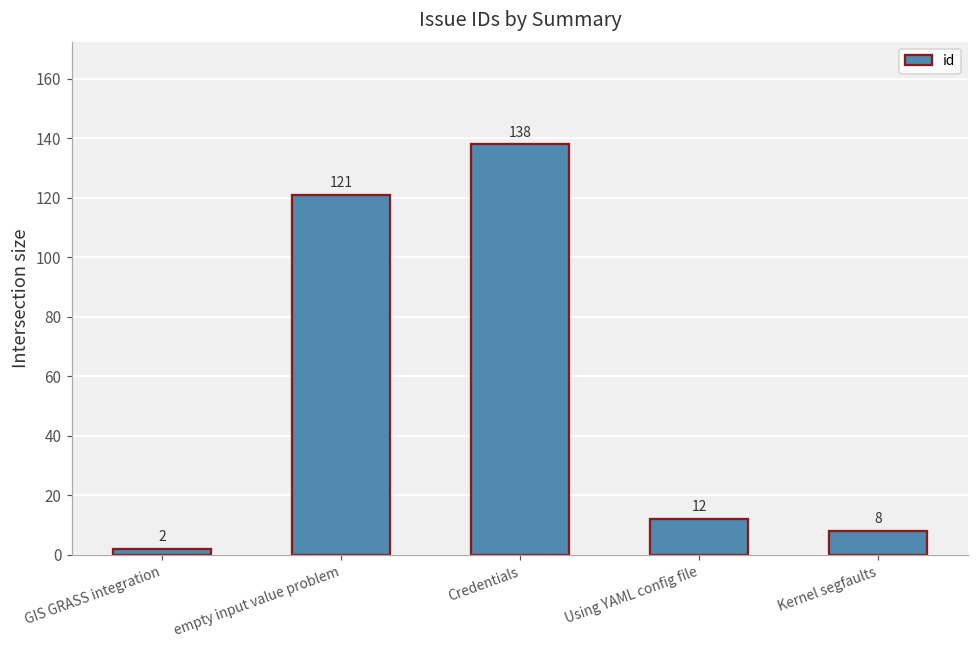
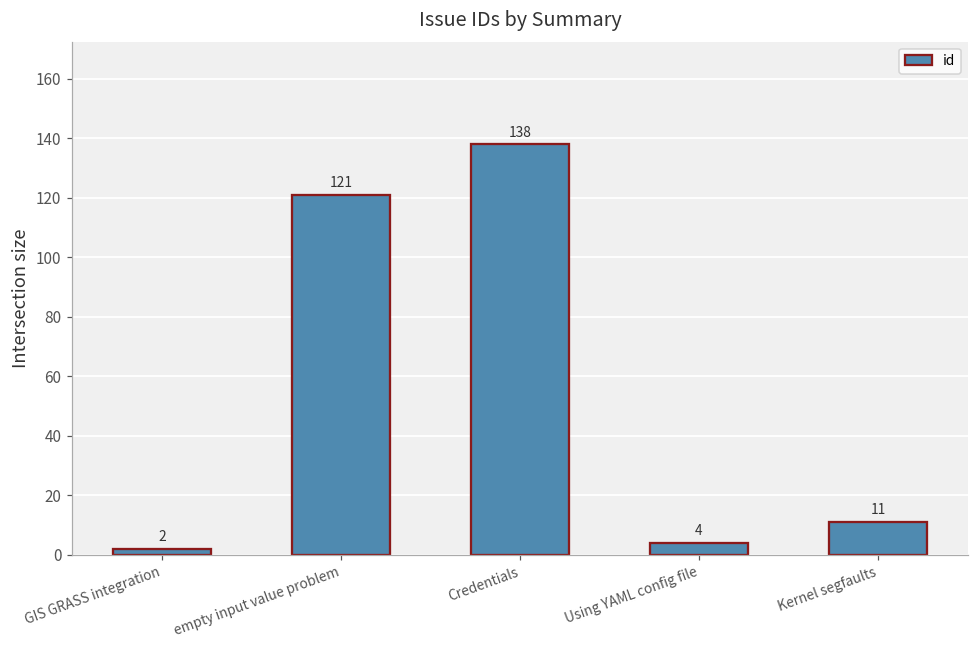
Using YAML config file: 12 -> 4
Kernel segfaults: 8 -> 11
